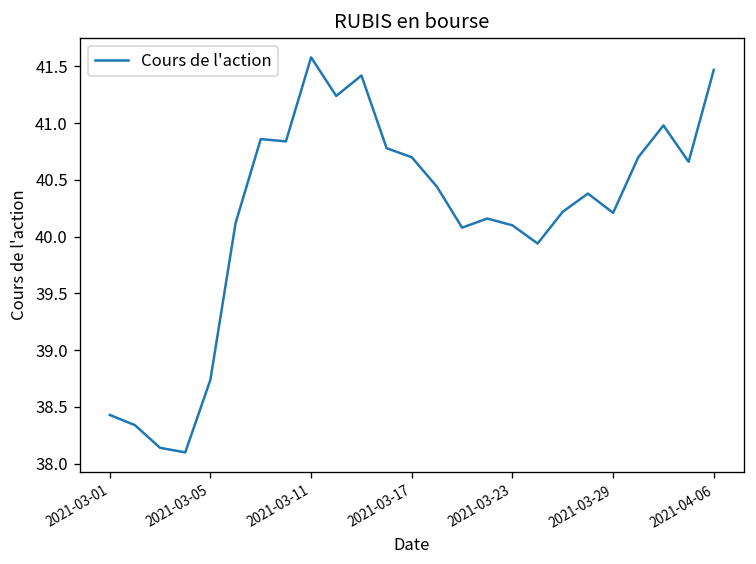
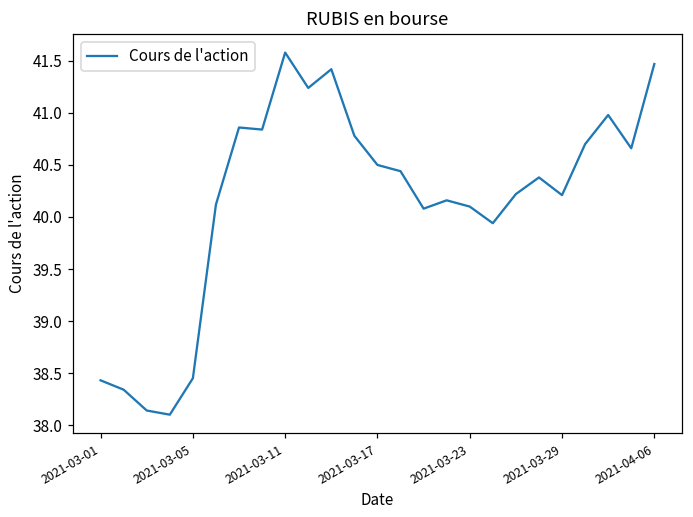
2021-03-05: 38.7 -> 38.5
2021-03-17: 40.7 -> 40.5
